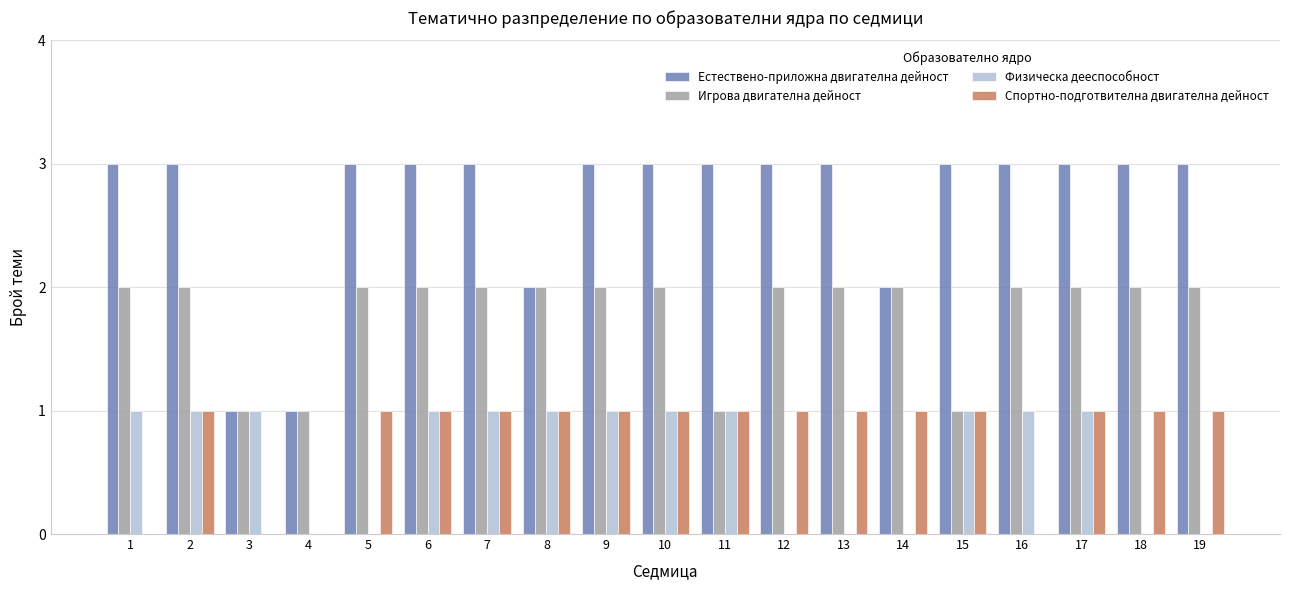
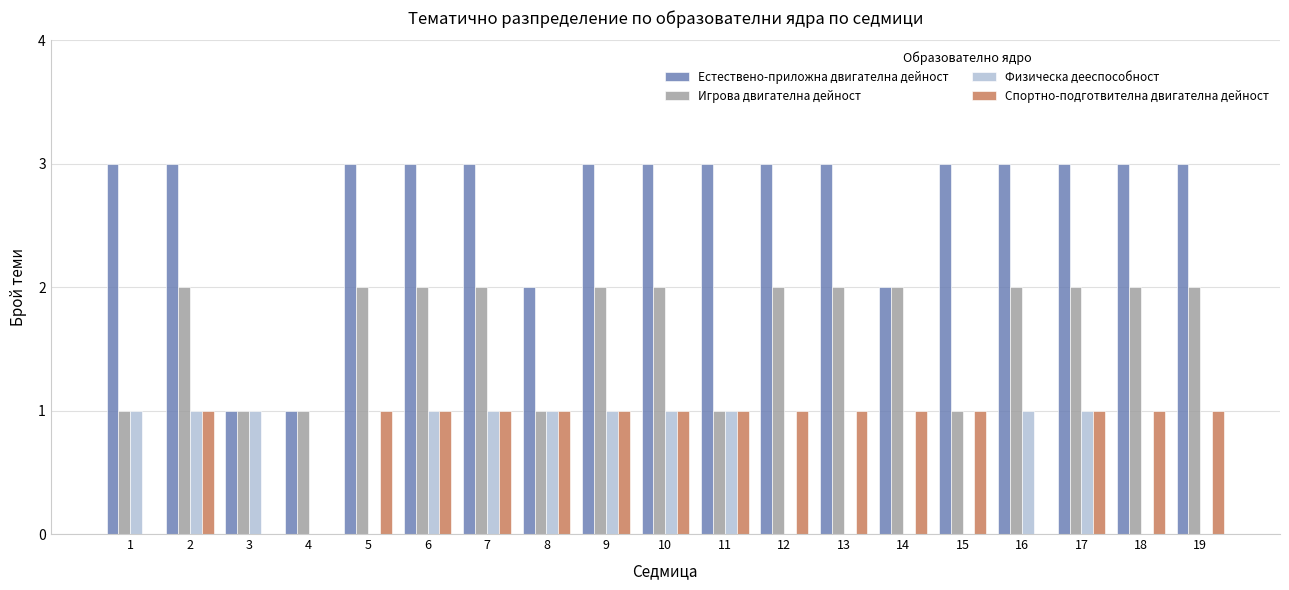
Игрова двигателна дейност, 1: 2 -> 1
Игрова двигателна дейност, 8: 2 -> 1
Физическа дееспособност, 15: 1 -> 0
